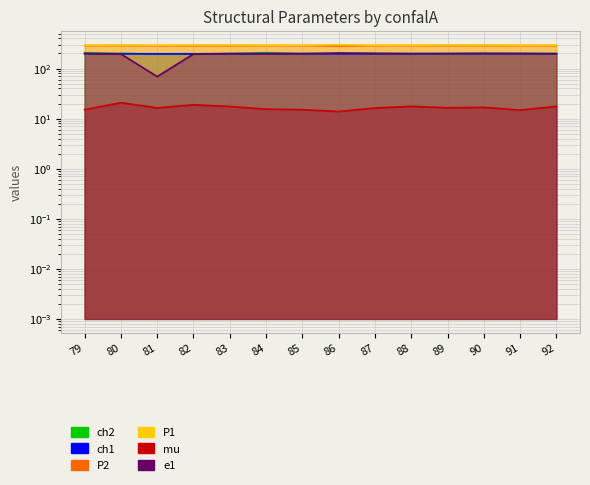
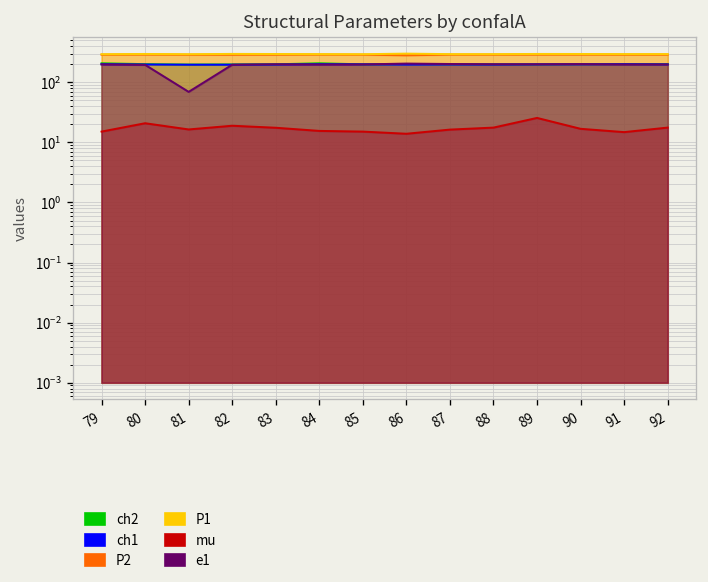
mu, 89: 17 -> 30
